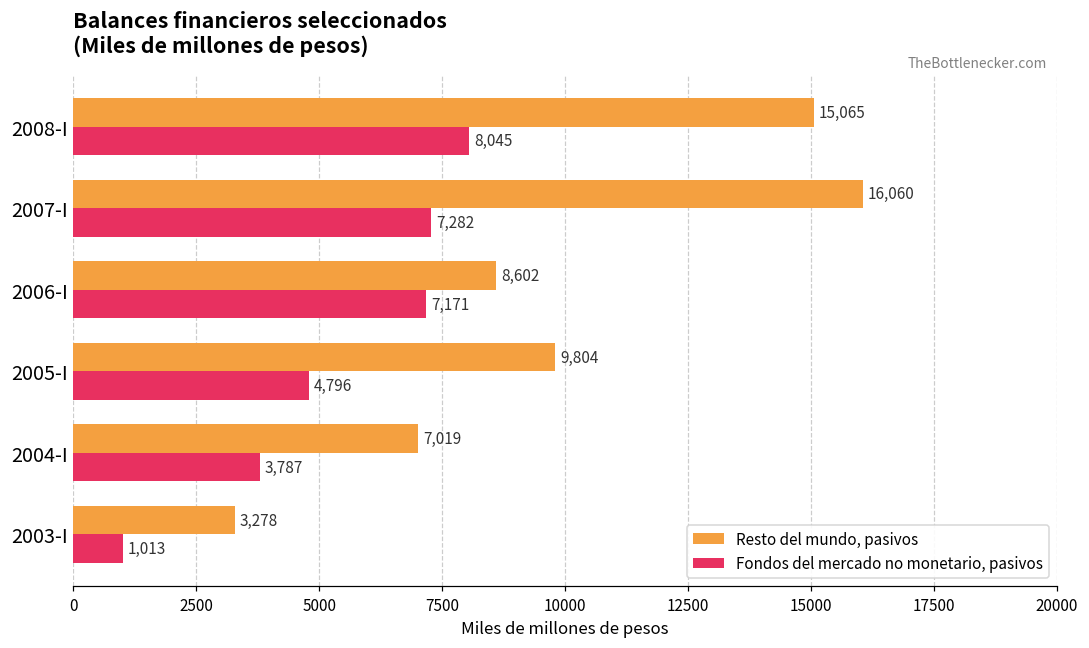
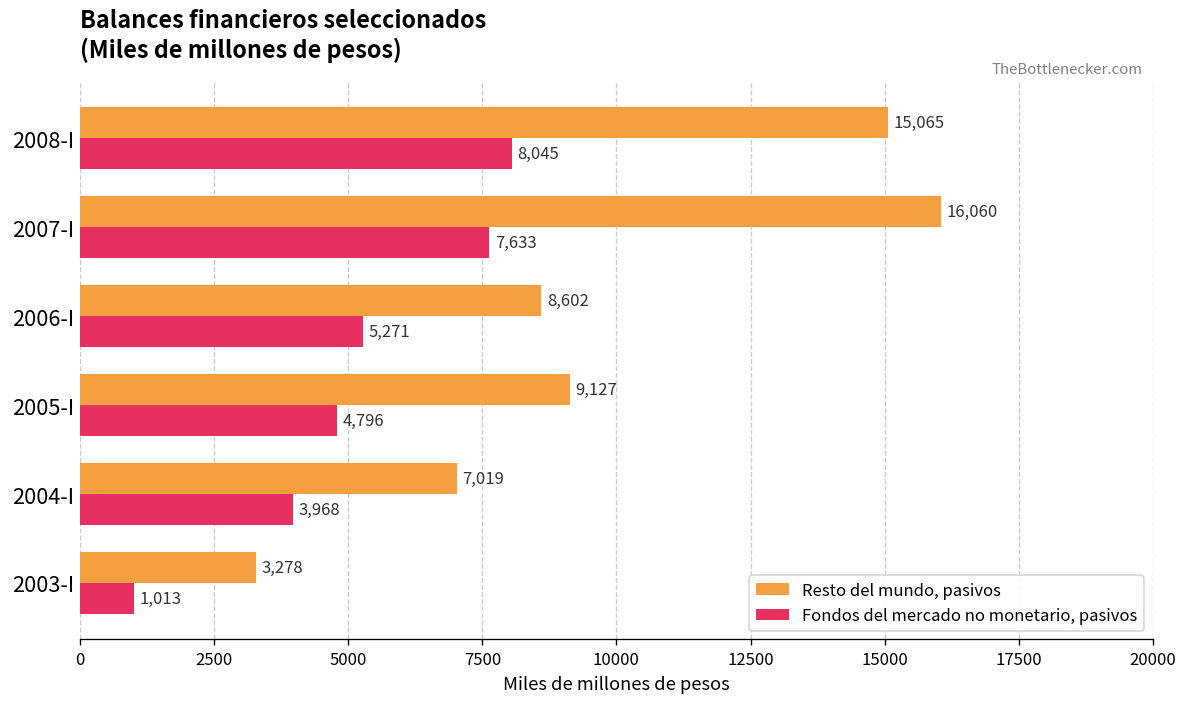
Fondos del mercado no monetario, pasivos, 2007-I: 7,282 -> 7,633
Fondos del mercado no monetario, pasivos, 2006-I: 7,171 -> 5,271
Resto del mundo, pasivos, 2005-I: 9,804 -> 9,127
Fondos del mercado no monetario, pasivos, 2004-I: 3,787 -> 3,968
